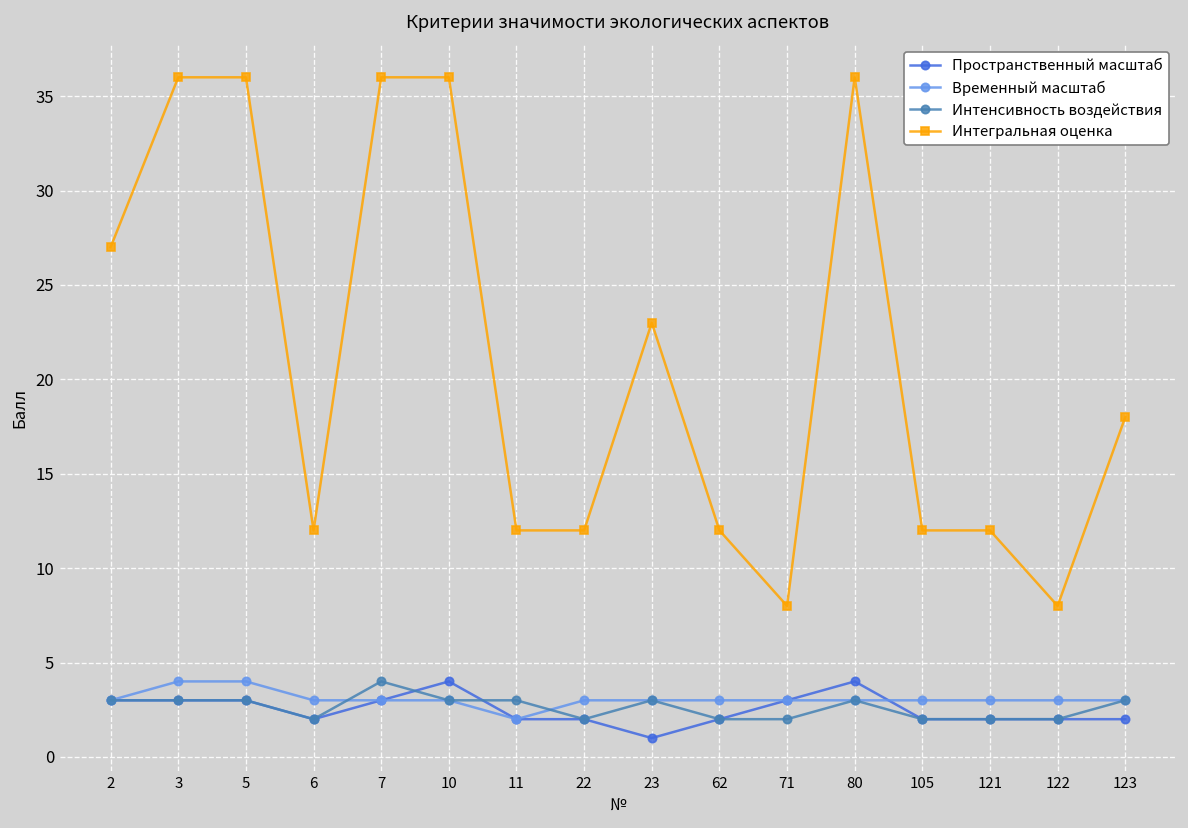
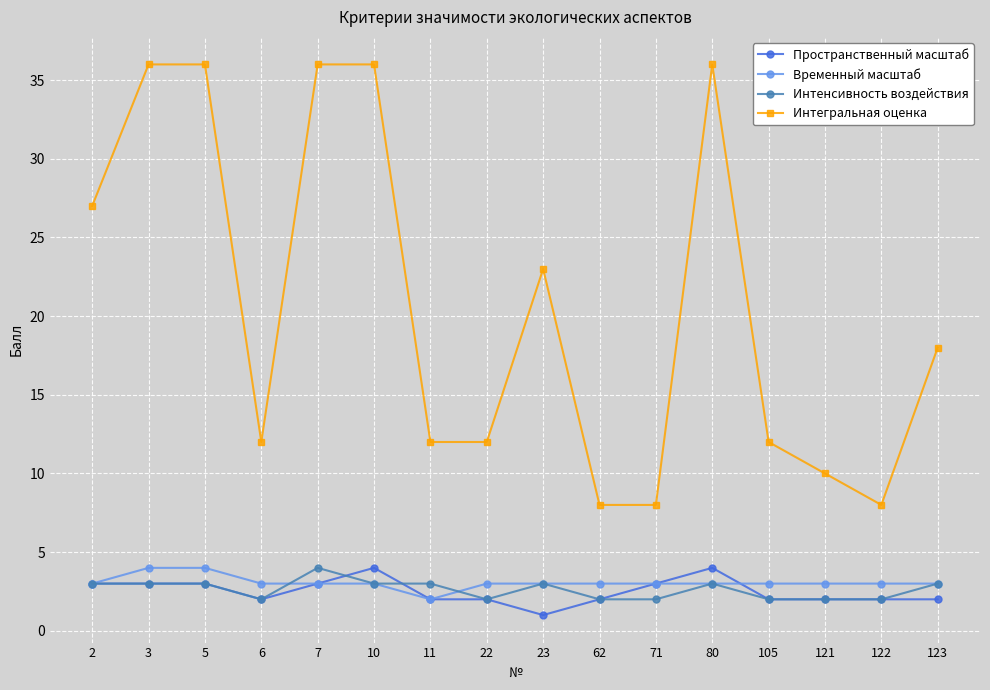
Интегральная оценка, 62: 12 -> 8
Интегральная оценка, 121: 12 -> 10
